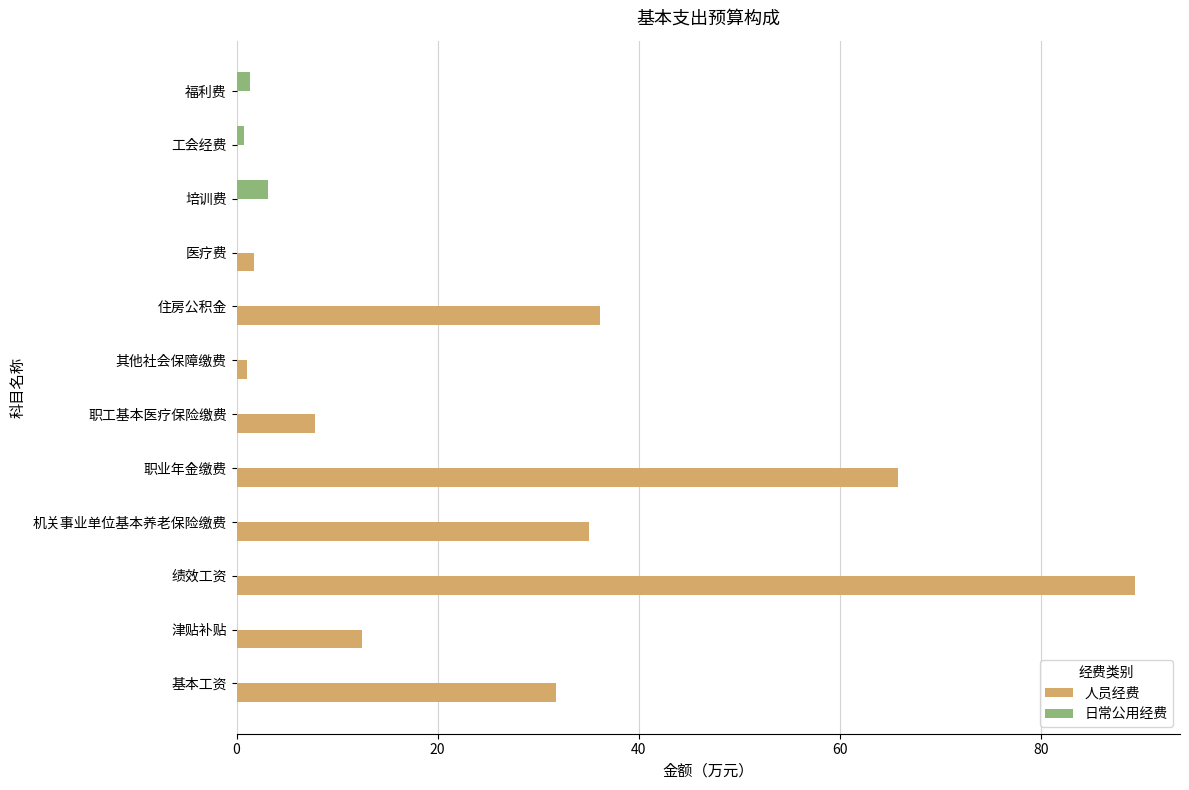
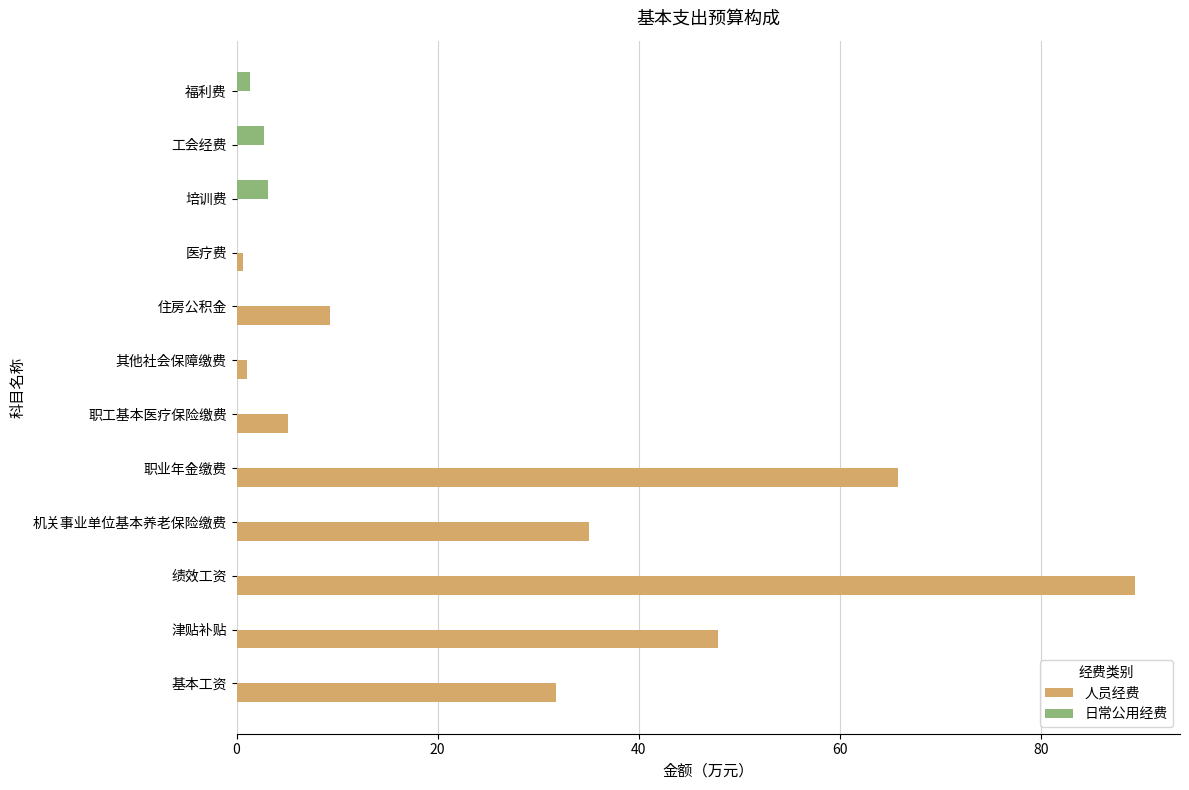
日常公用经费, 工会经费: 0.8 -> 2.7
人员经费, 医疗费: 1.8 -> 0.7
人员经费, 住房公积金: 36.1 -> 9.3
人员经费, 职工基本医疗保险缴费: 7.8 -> 5.1
人员经费, 津贴补贴: 12.5 -> 47.9
